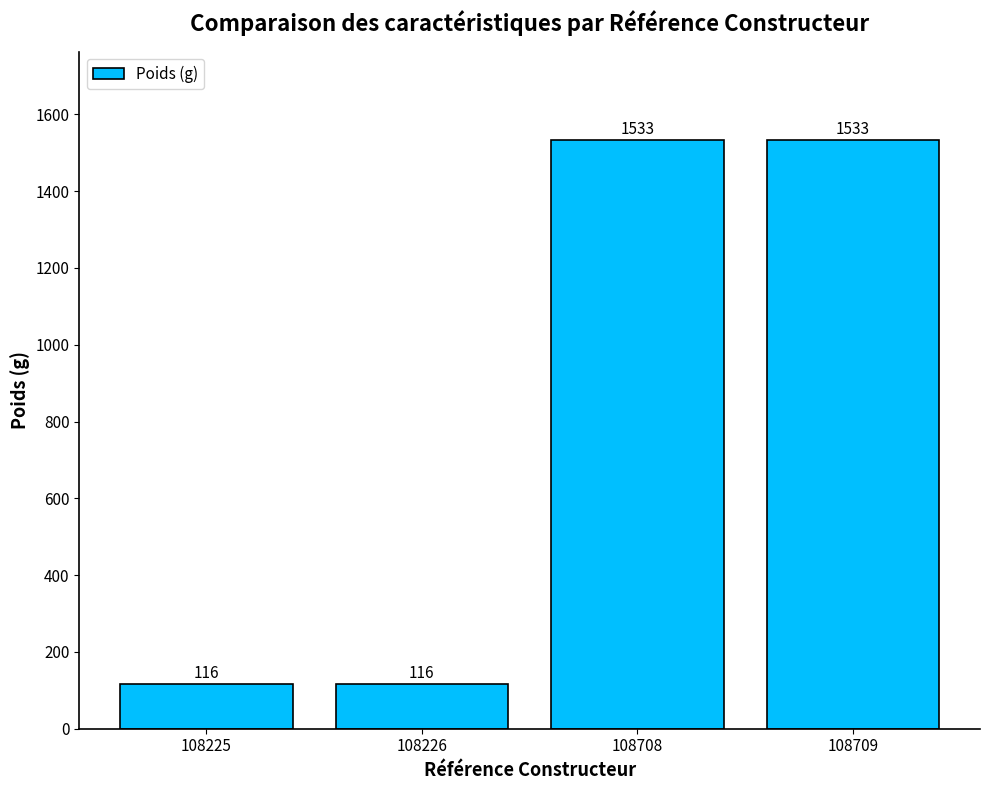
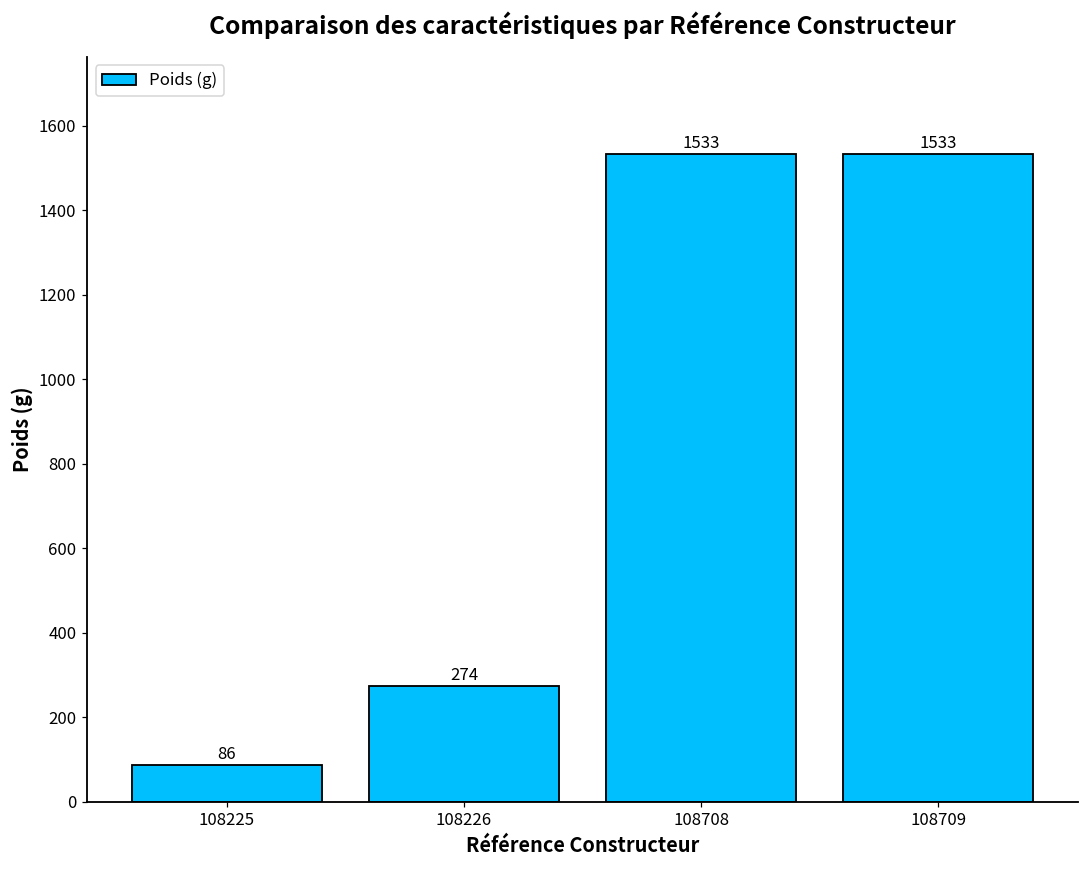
108225: 116 -> 86
108226: 116 -> 274
